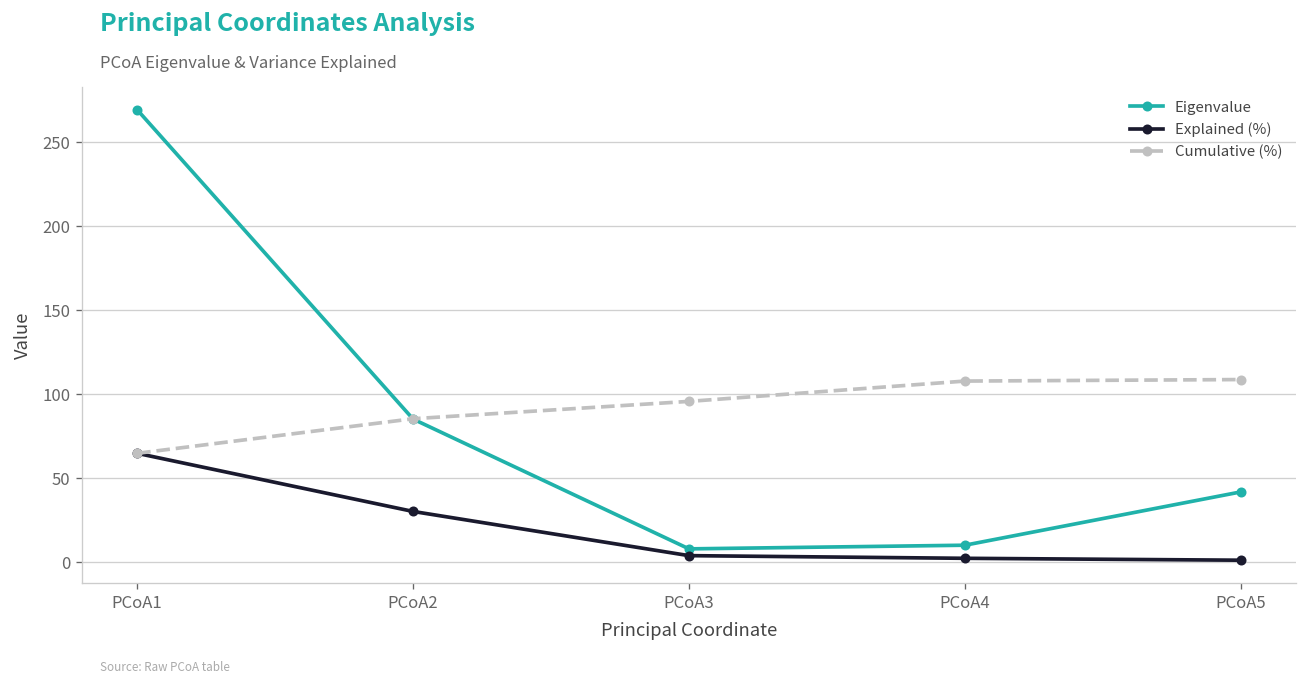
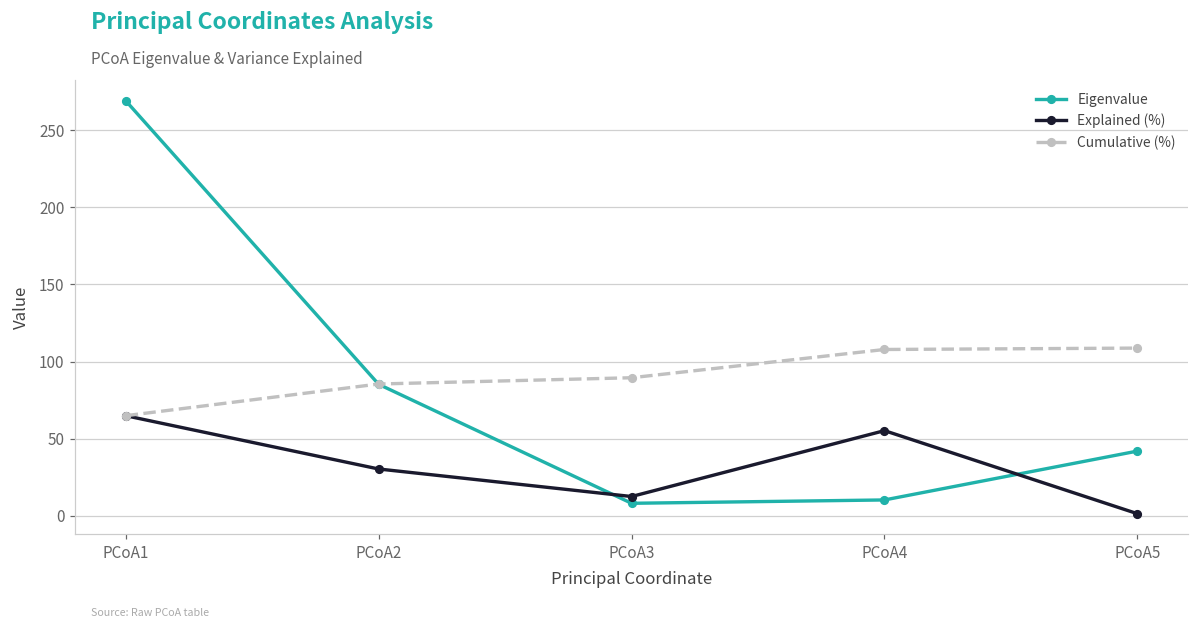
Explained (%), PCoA3: 4 -> 12
Cumulative (%), PCoA3: 96 -> 89
Explained (%), PCoA4: 2 -> 55
